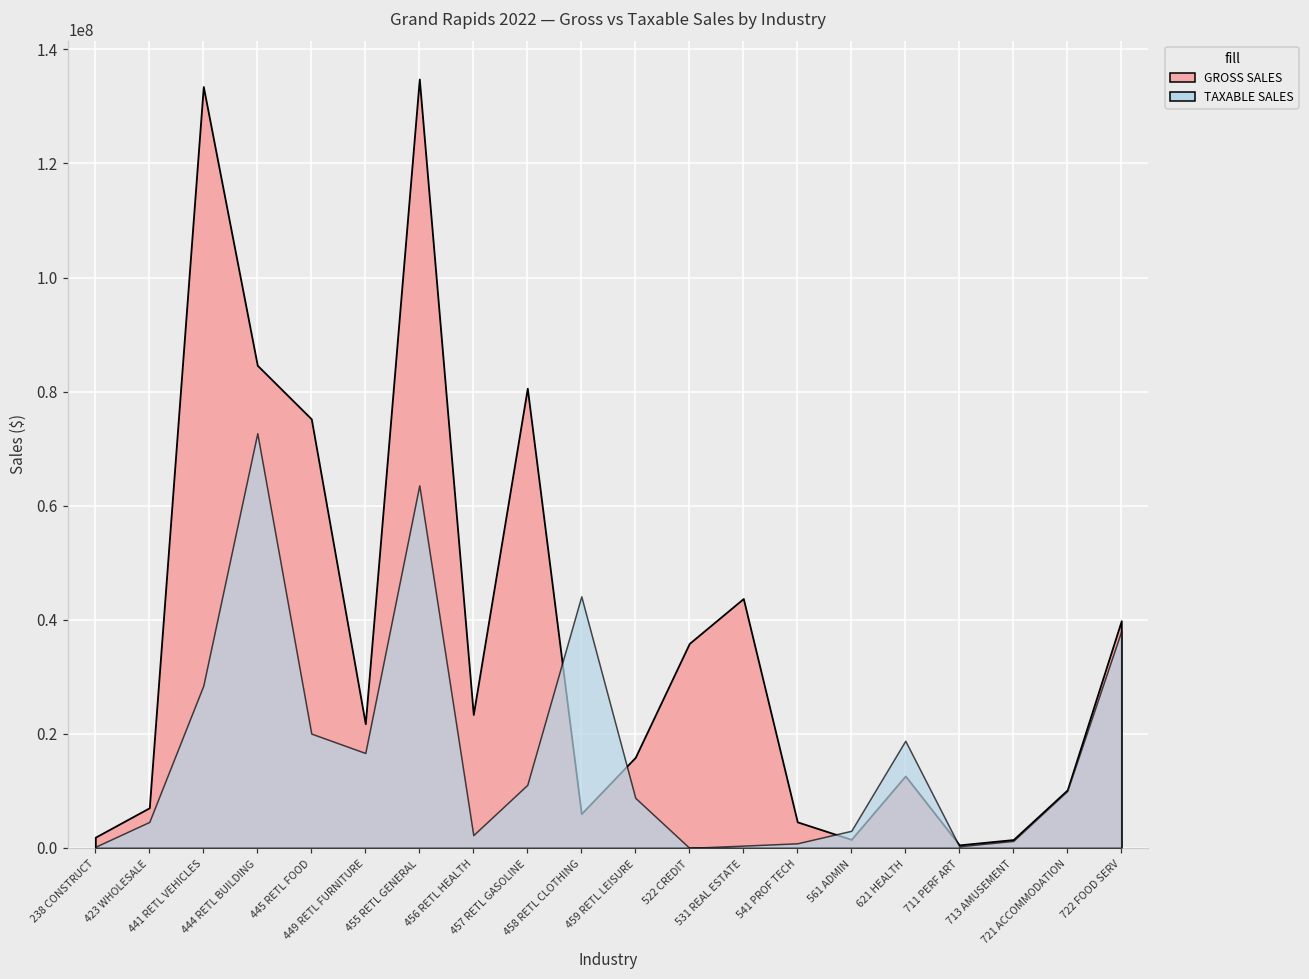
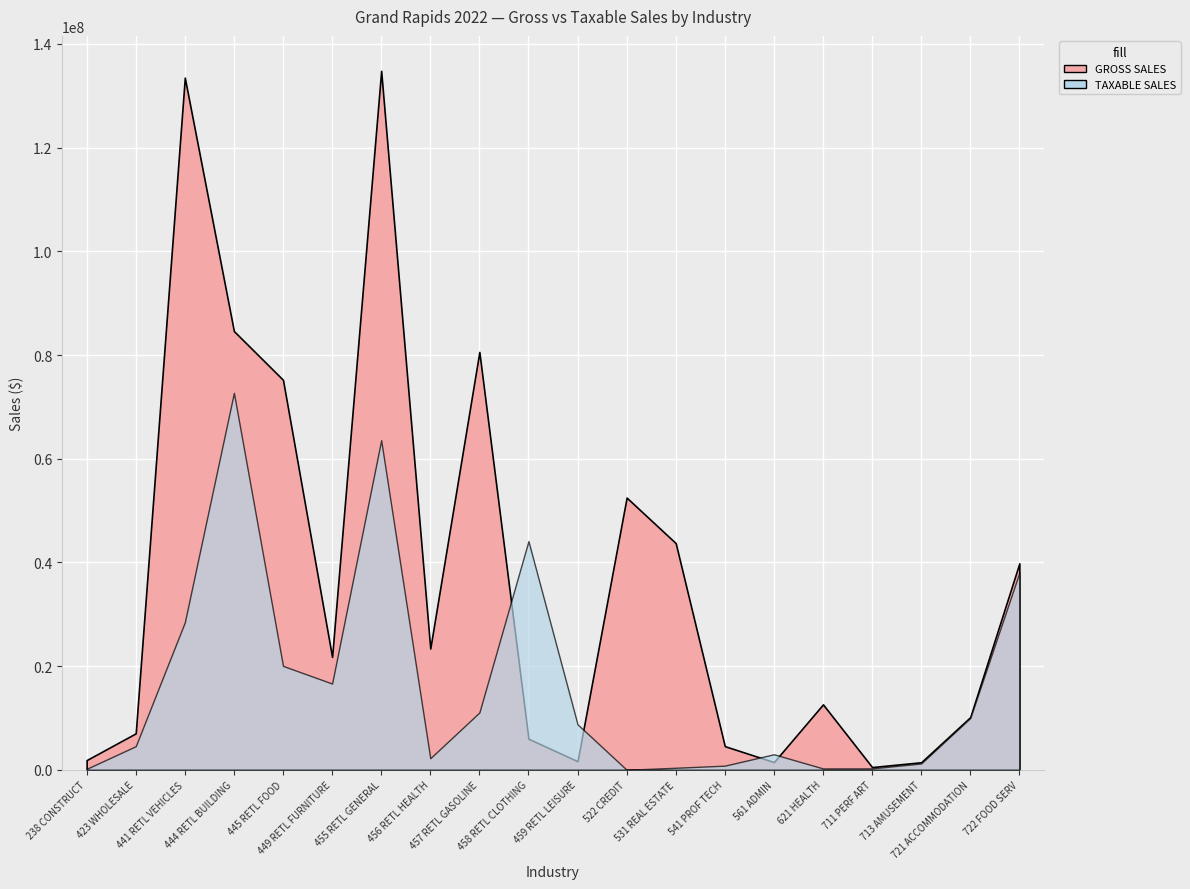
GROSS SALES, 459 RETL LEISURE: 16000000 -> 2000000
GROSS SALES, 522 CREDIT: 36000000 -> 53000000
TAXABLE SALES, 621 HEALTH: 19000000 -> 0
